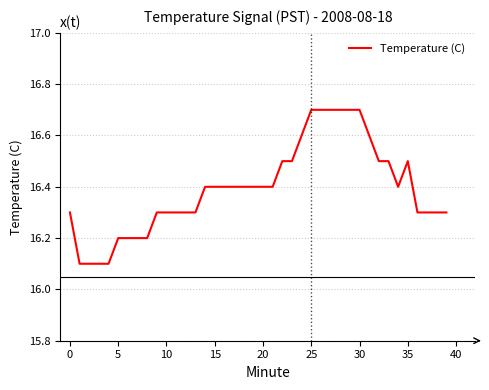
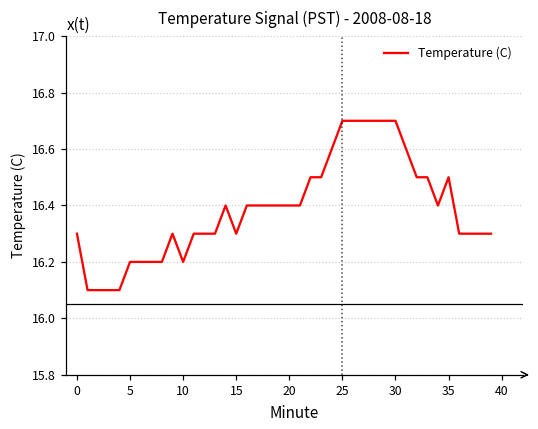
10: 16.3 -> 16.2
15: 16.4 -> 16.3
